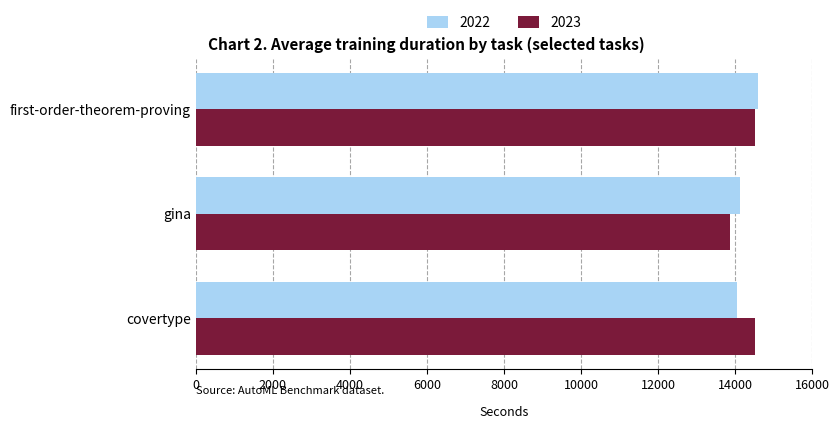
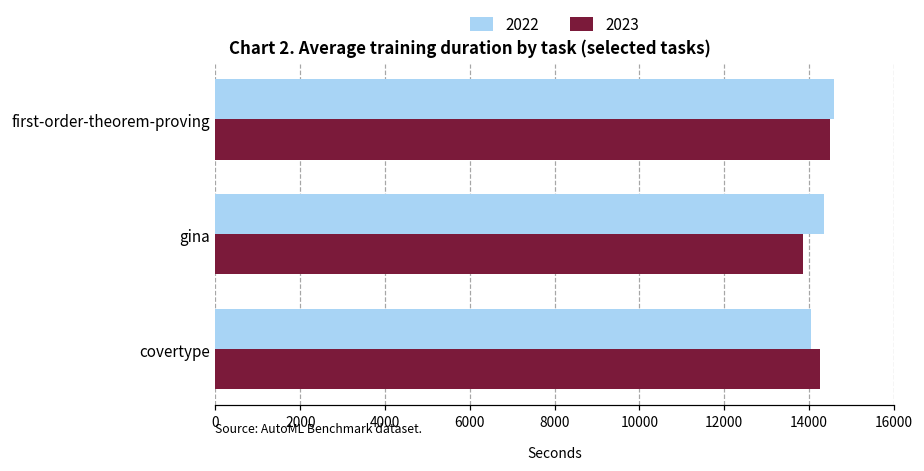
2022, gina: 14100 -> 14400
2023, covertype: 14500 -> 14300
